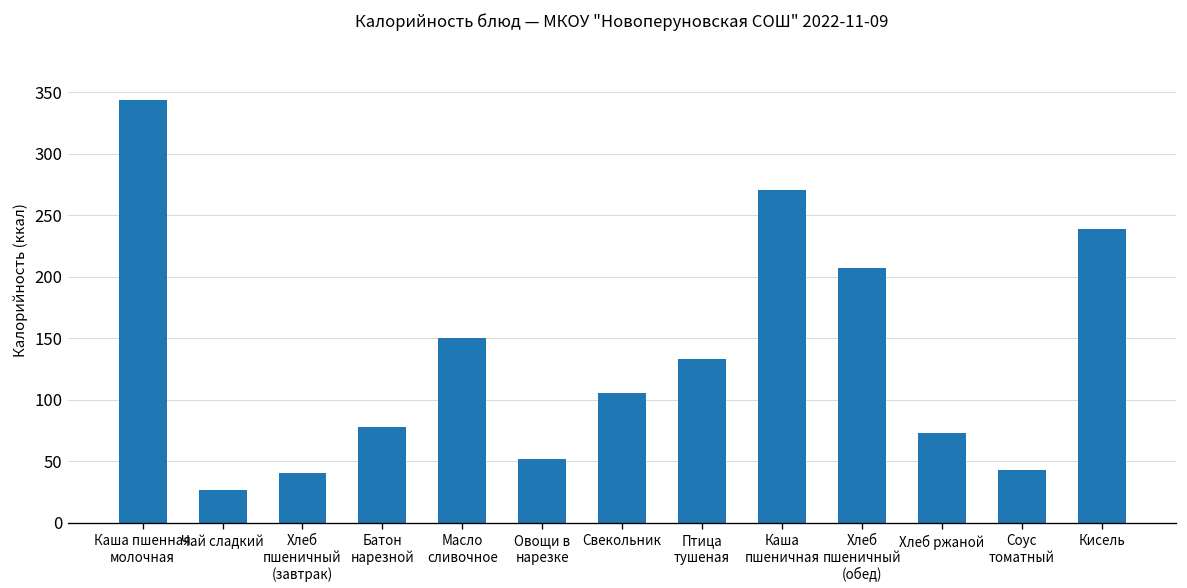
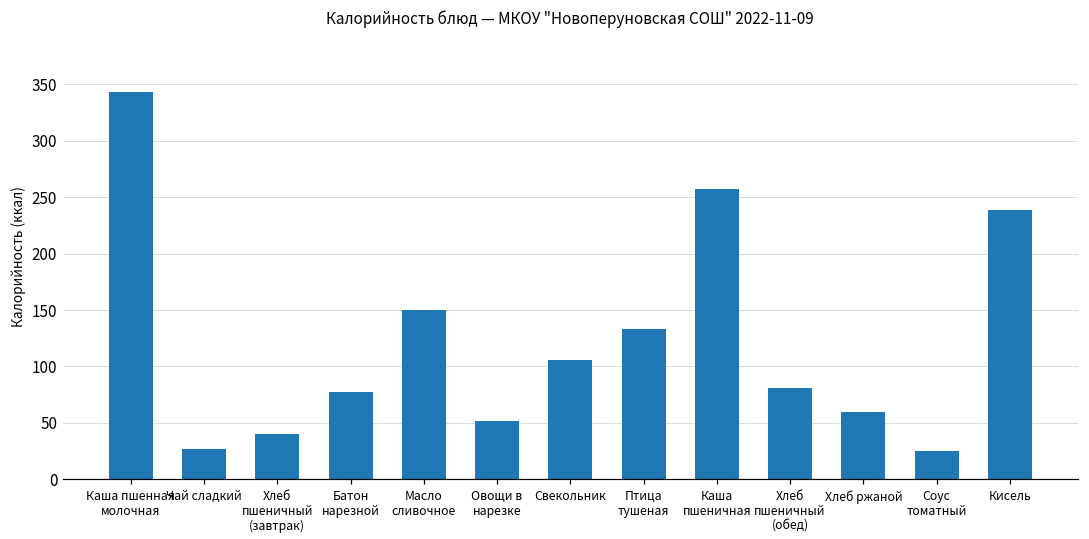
Каша пшеничная: 270 -> 257
Хлеб пшеничный (обед): 207 -> 81
Хлеб ржаной: 73 -> 59
Соус томатный: 42 -> 25
